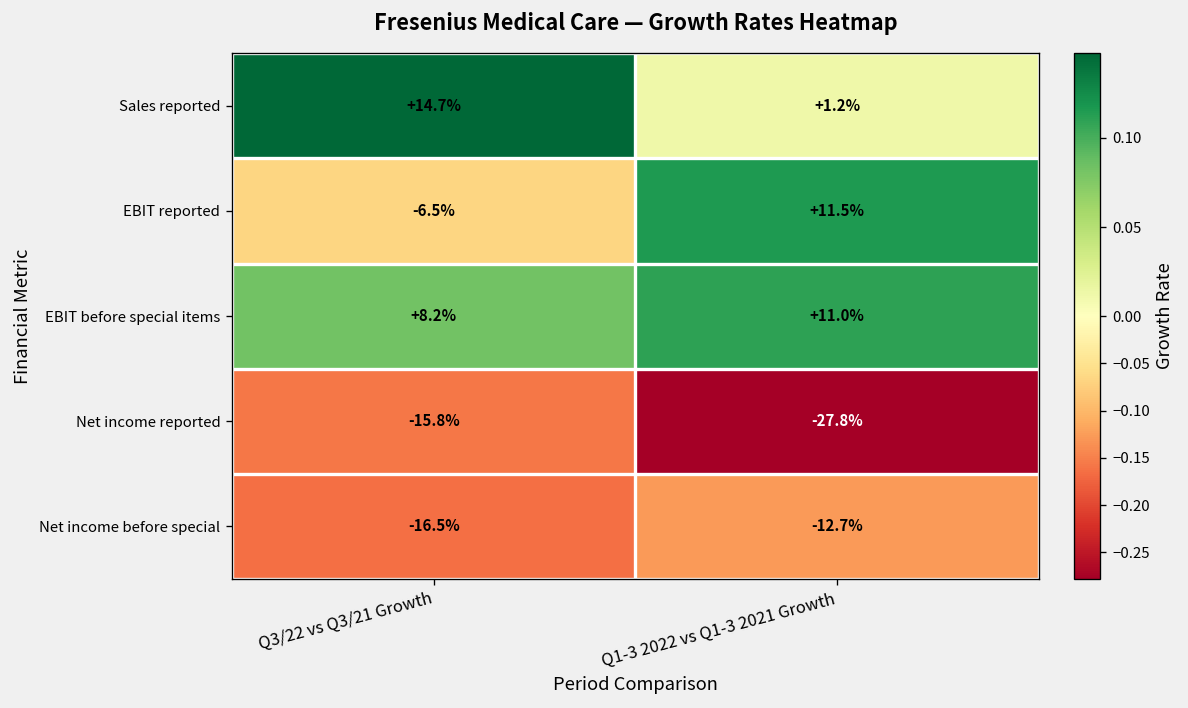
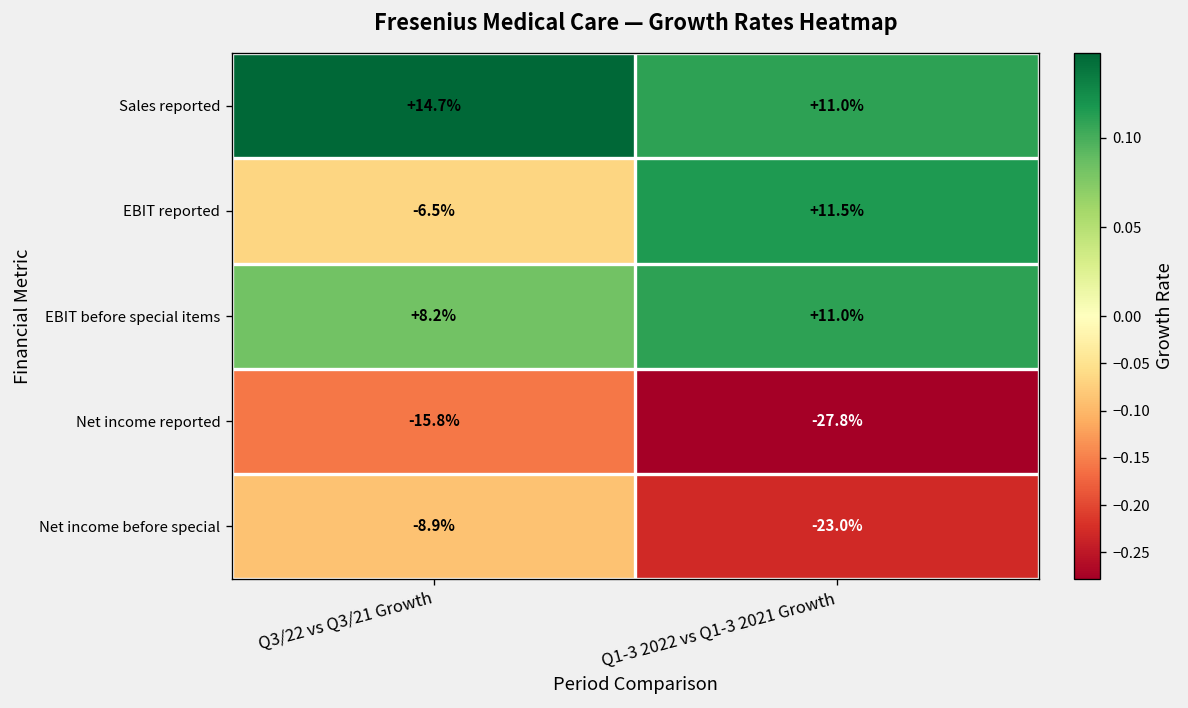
Sales reported, Q1-3 2022 vs Q1-3 2021 Growth: +1.2% -> +11.0%
Net income before special, Q3/22 vs Q3/21 Growth: -16.5% -> -8.9%
Net income before special, Q1-3 2022 vs Q1-3 2021 Growth: -12.7% -> -23.0%
